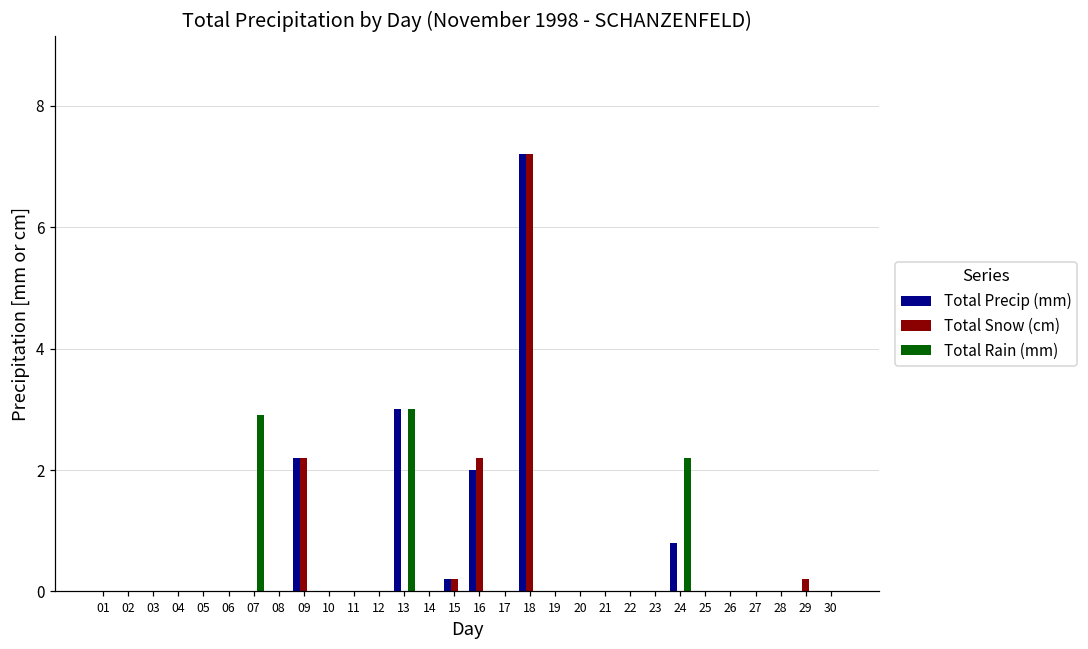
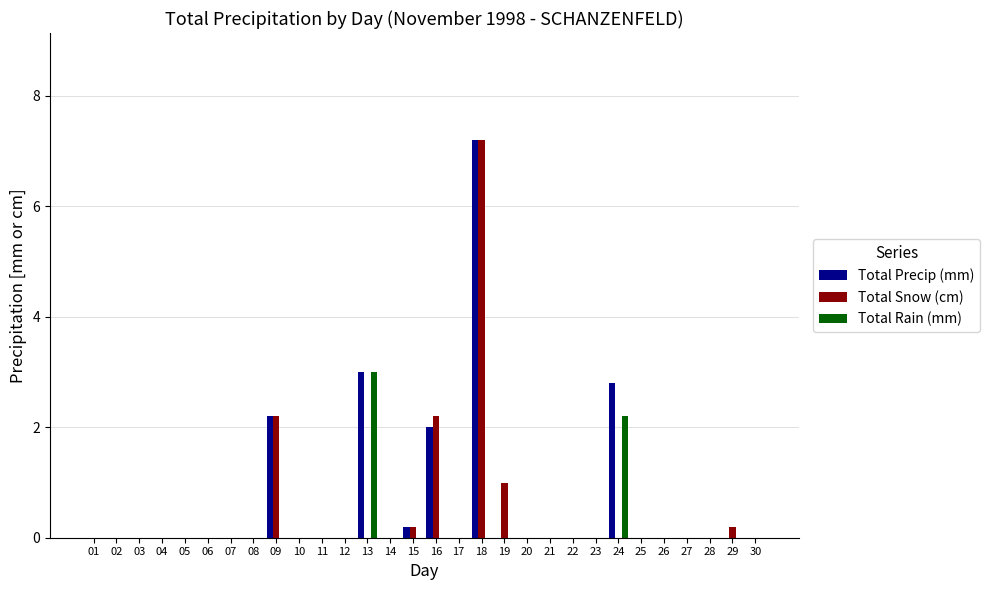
Total Rain (mm), 07: 2.9 -> 0.0
Total Snow (cm), 19: 0 -> 1
Total Precip (mm), 24: 0.8 -> 2.8
